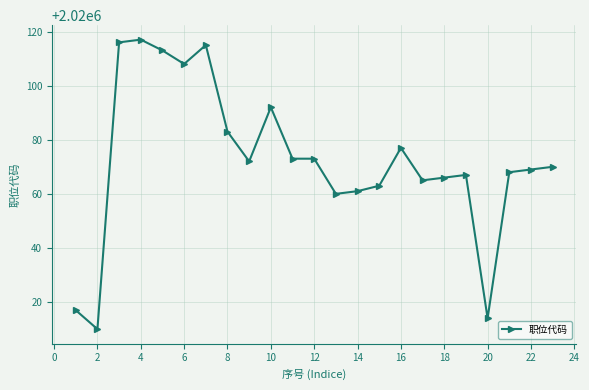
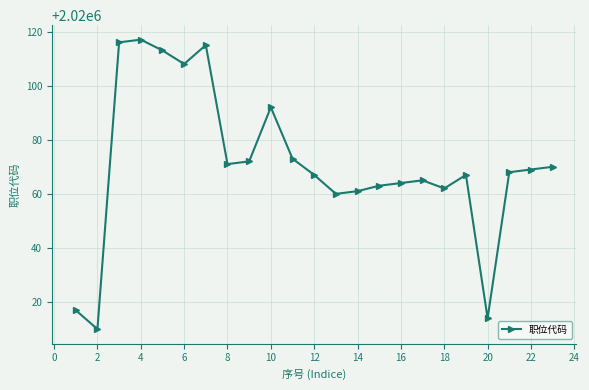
8: 2020083 -> 2020071
12: 2020073 -> 2020067
16: 2020077 -> 2020064
18: 2020066 -> 2020062
